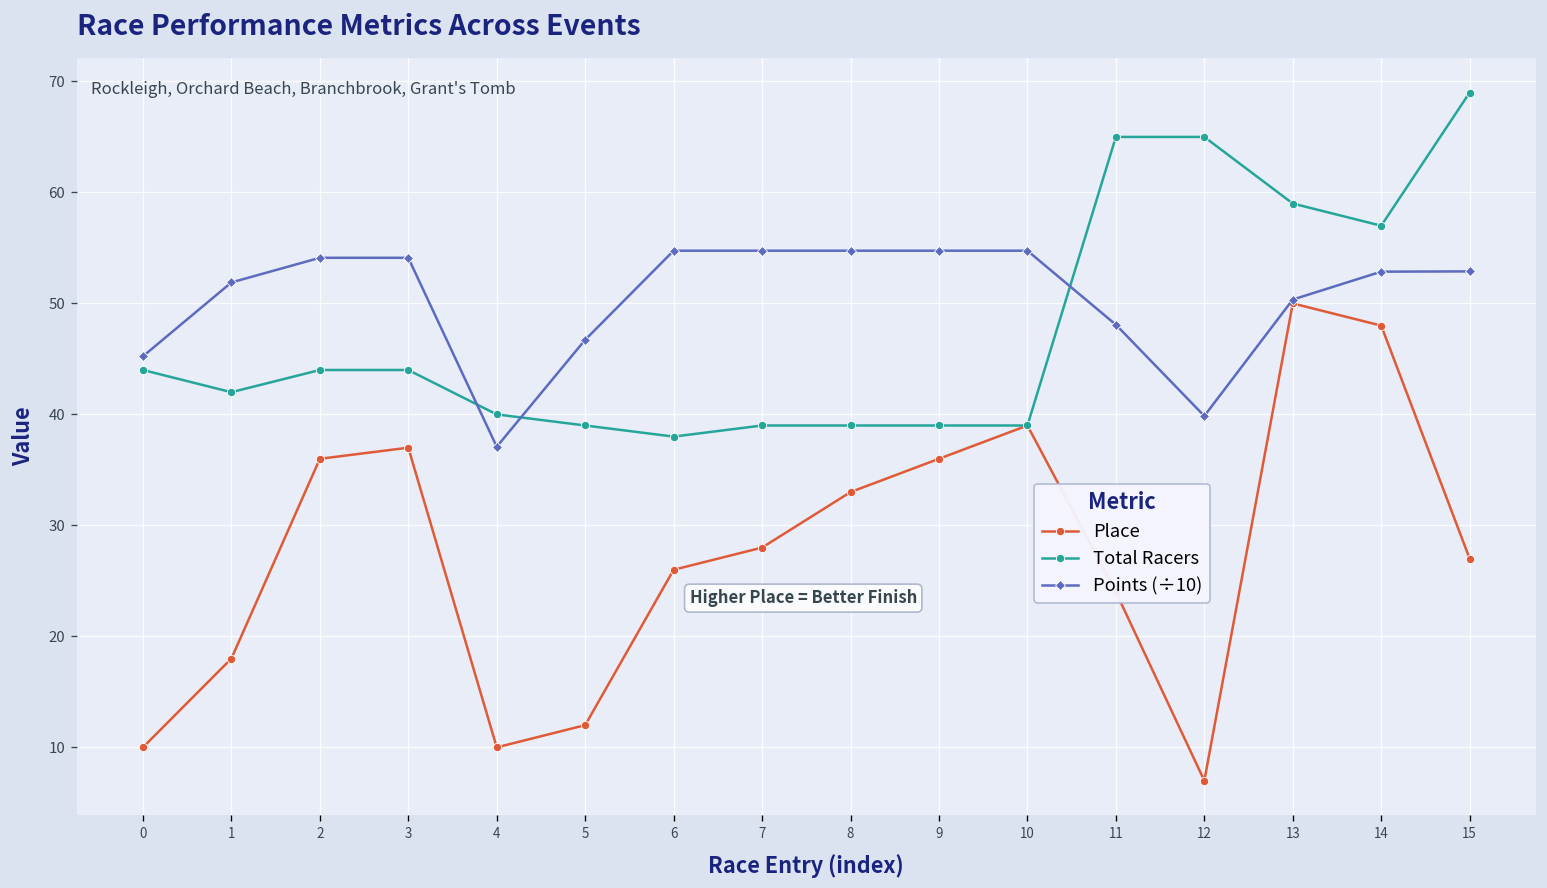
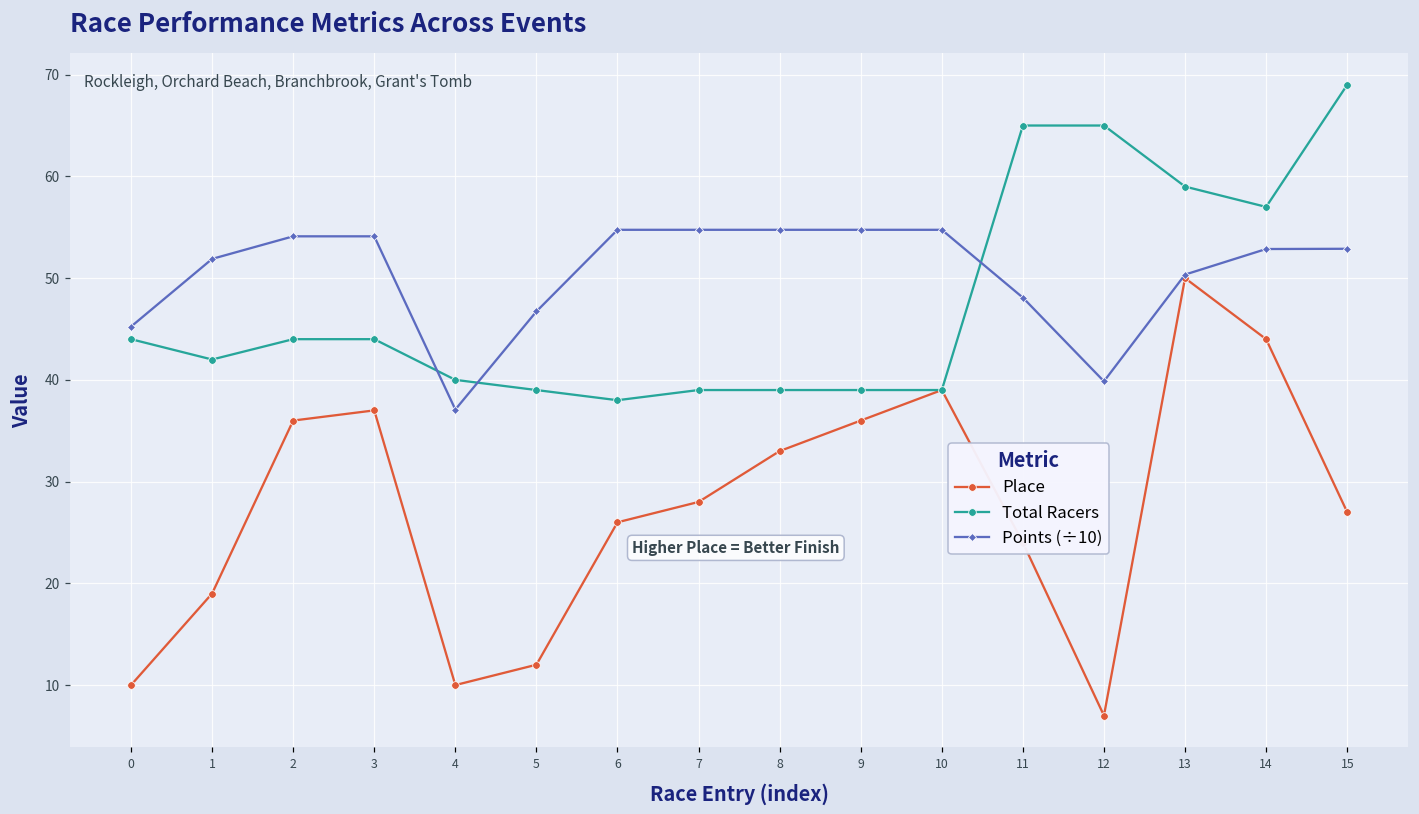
Place, 1: 18 -> 19
Place, 14: 48 -> 44
